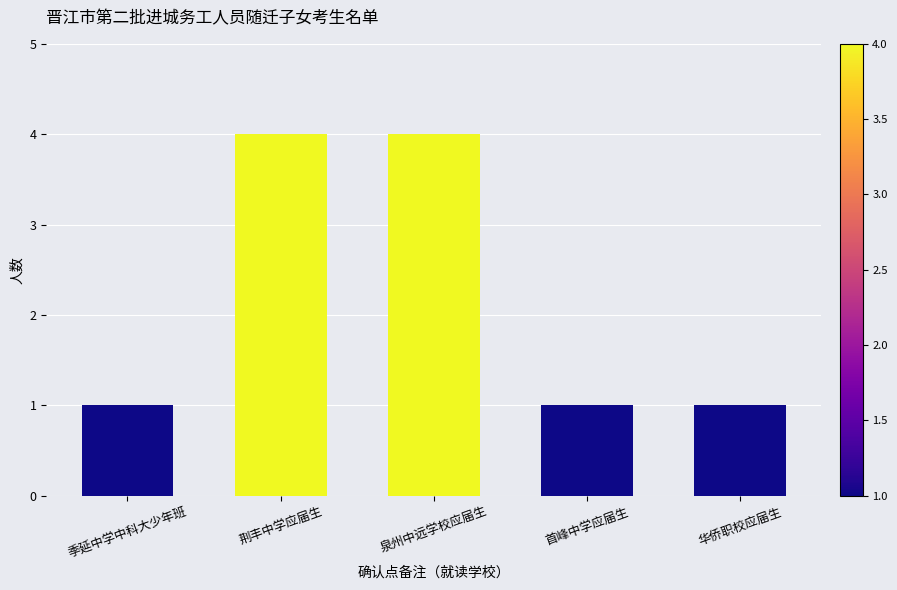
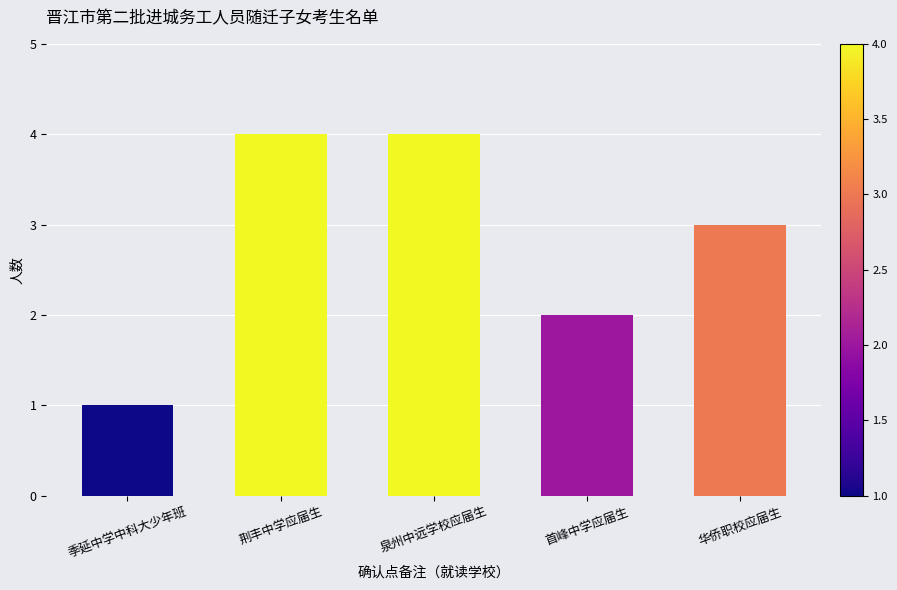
首峰中学应届生: 1 -> 2
华侨职校应届生: 1 -> 3
